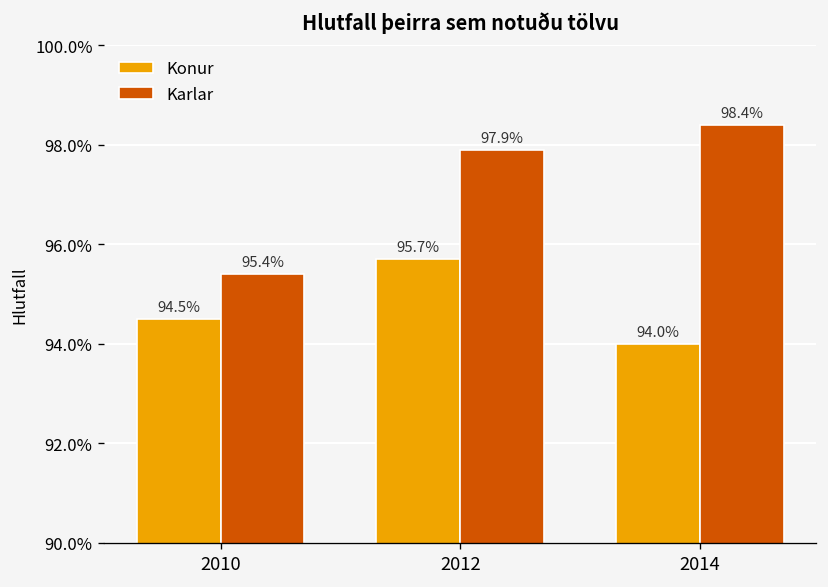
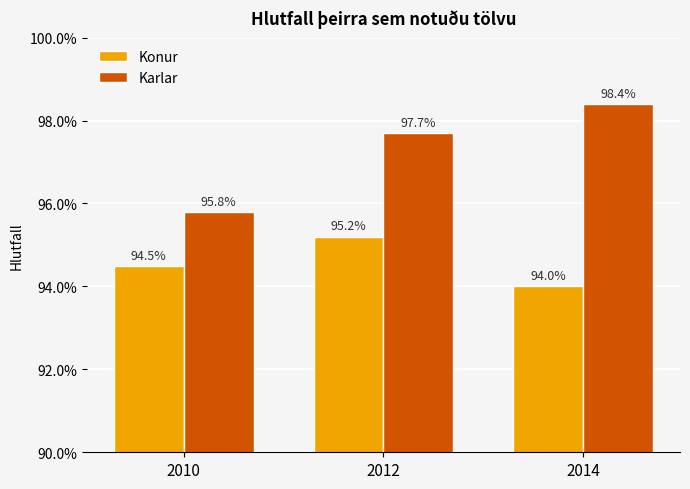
Karlar, 2010: 95.4% -> 95.8%
Konur, 2012: 95.7% -> 95.2%
Karlar, 2012: 97.9% -> 97.7%
